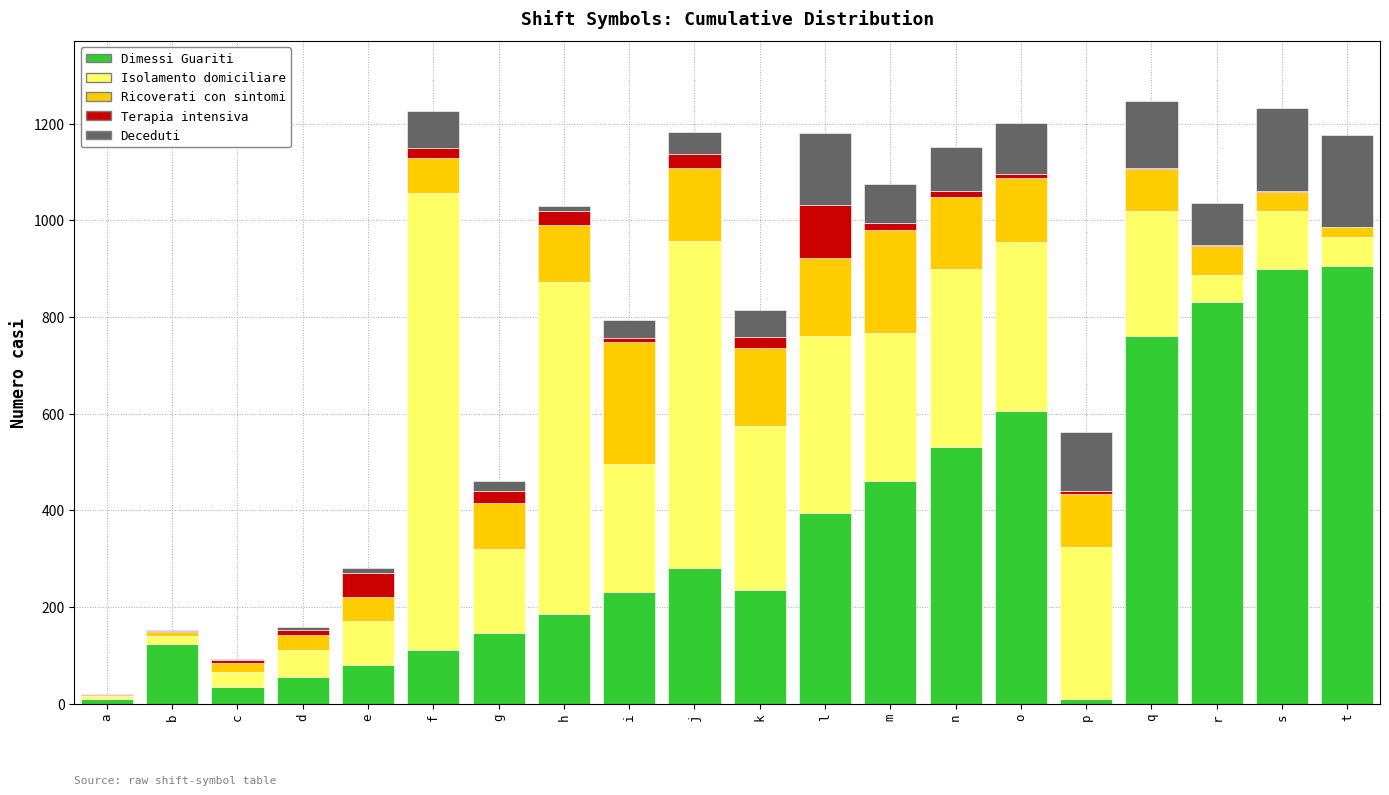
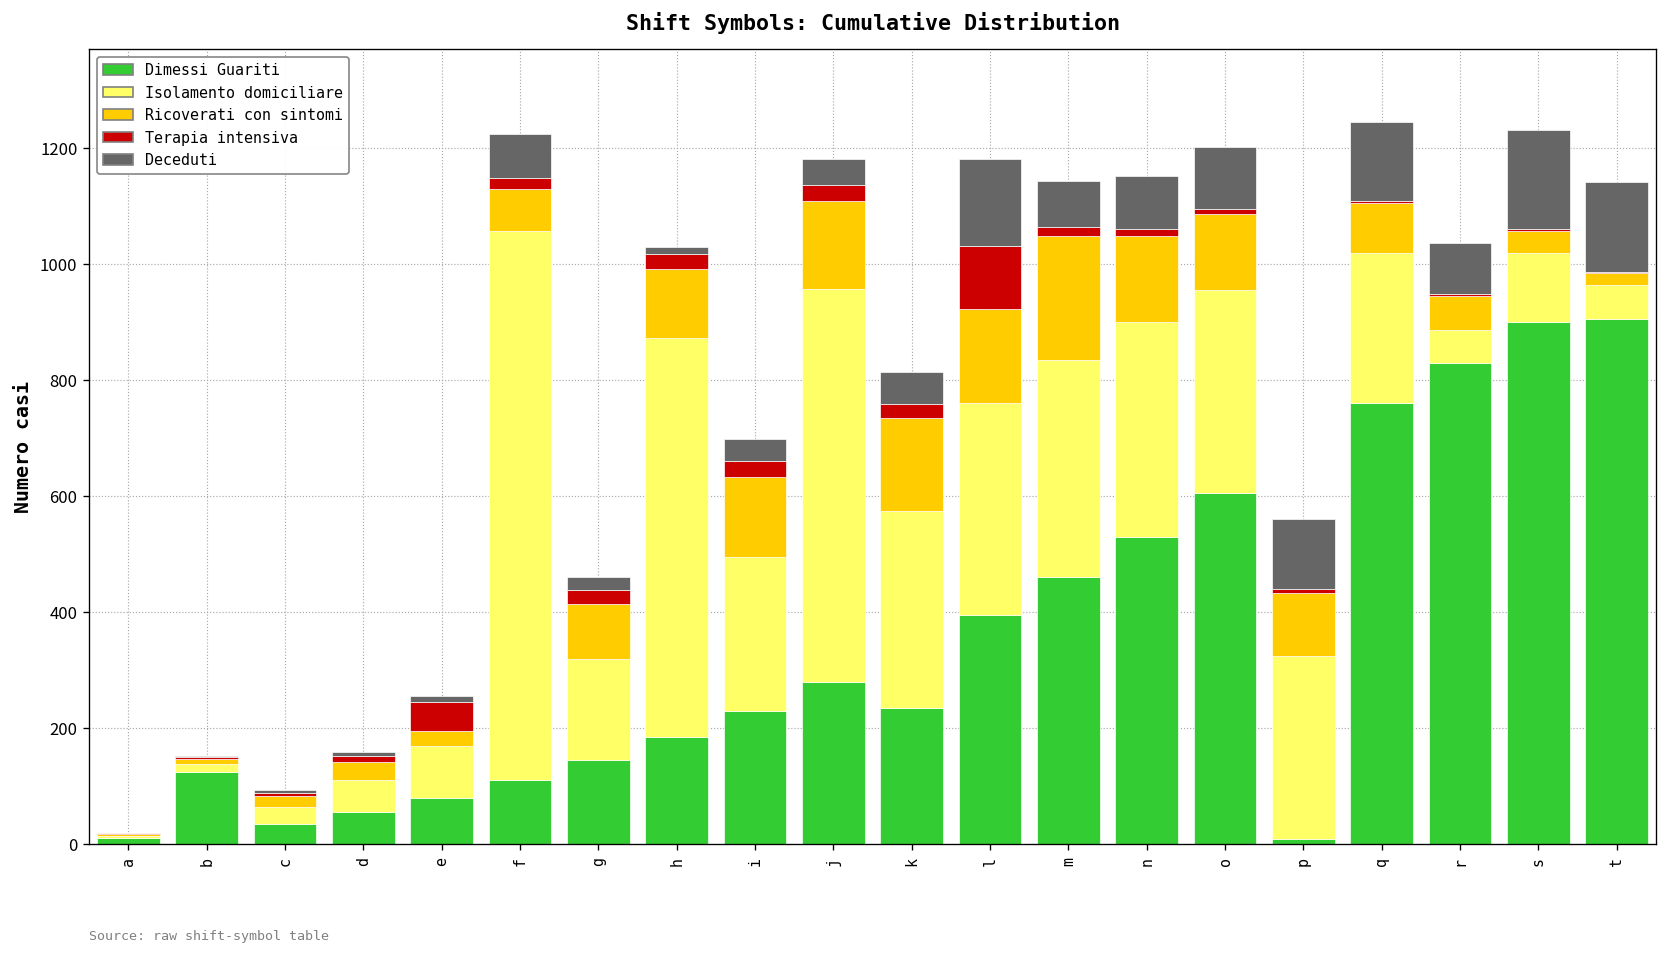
Ricoverati con sintomi, e: 50 -> 30
Ricoverati con sintomi, i: 250 -> 140
Terapia intensiva, i: 10 -> 30
Isolamento domiciliare, m: 310 -> 380
Deceduti, t: 190 -> 160
